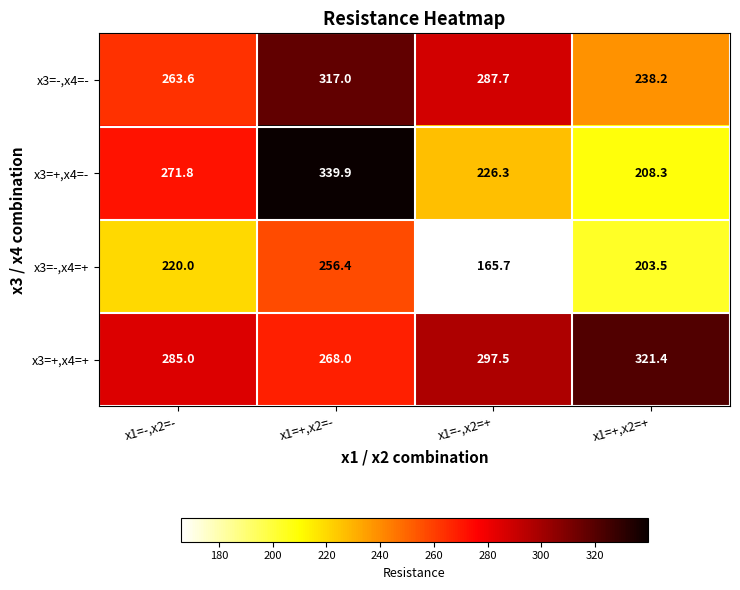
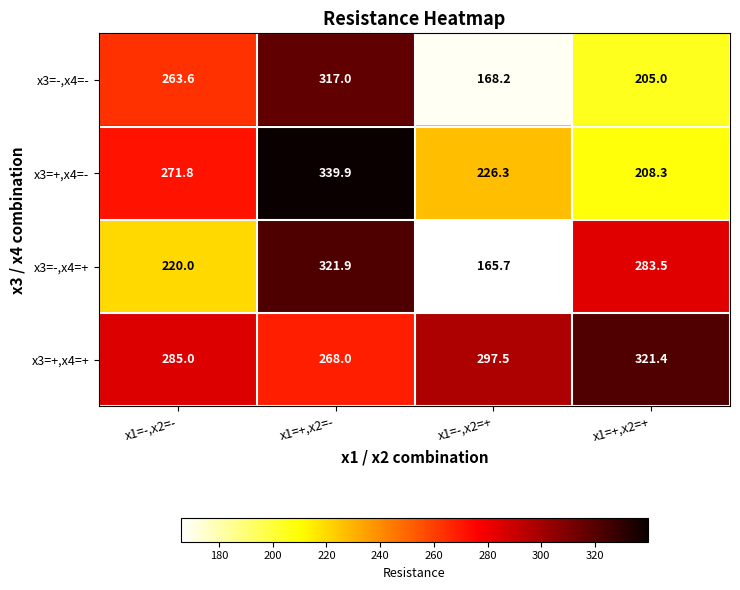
x3=-,x4=-, x1=-,x2=+: 287.7 -> 168.2
x3=-,x4=-, x1=+,x2=+: 238.2 -> 205.0
x3=-,x4=+, x1=+,x2=-: 256.4 -> 321.9
x3=-,x4=+, x1=+,x2=+: 203.5 -> 283.5
